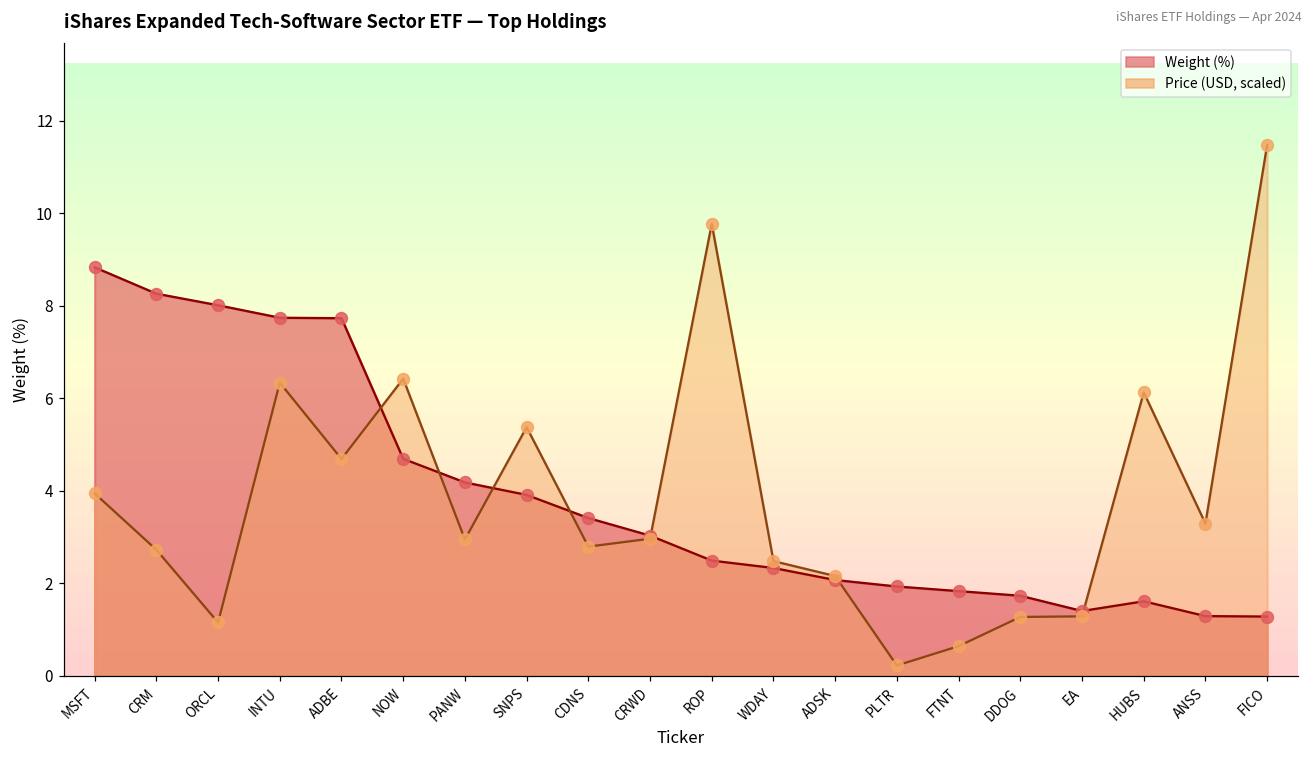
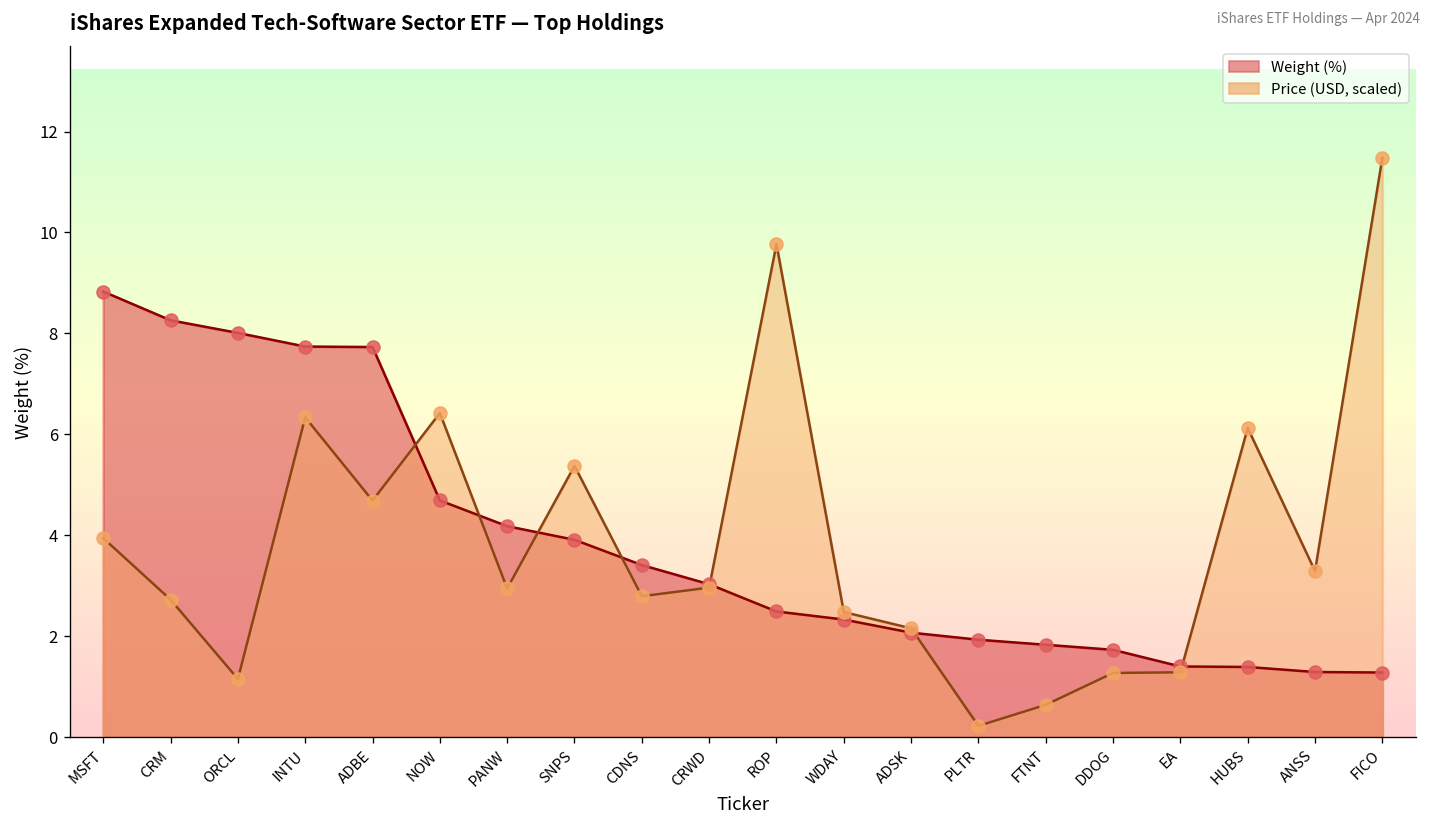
Weight (%), HUBS: 1.6 -> 1.4
